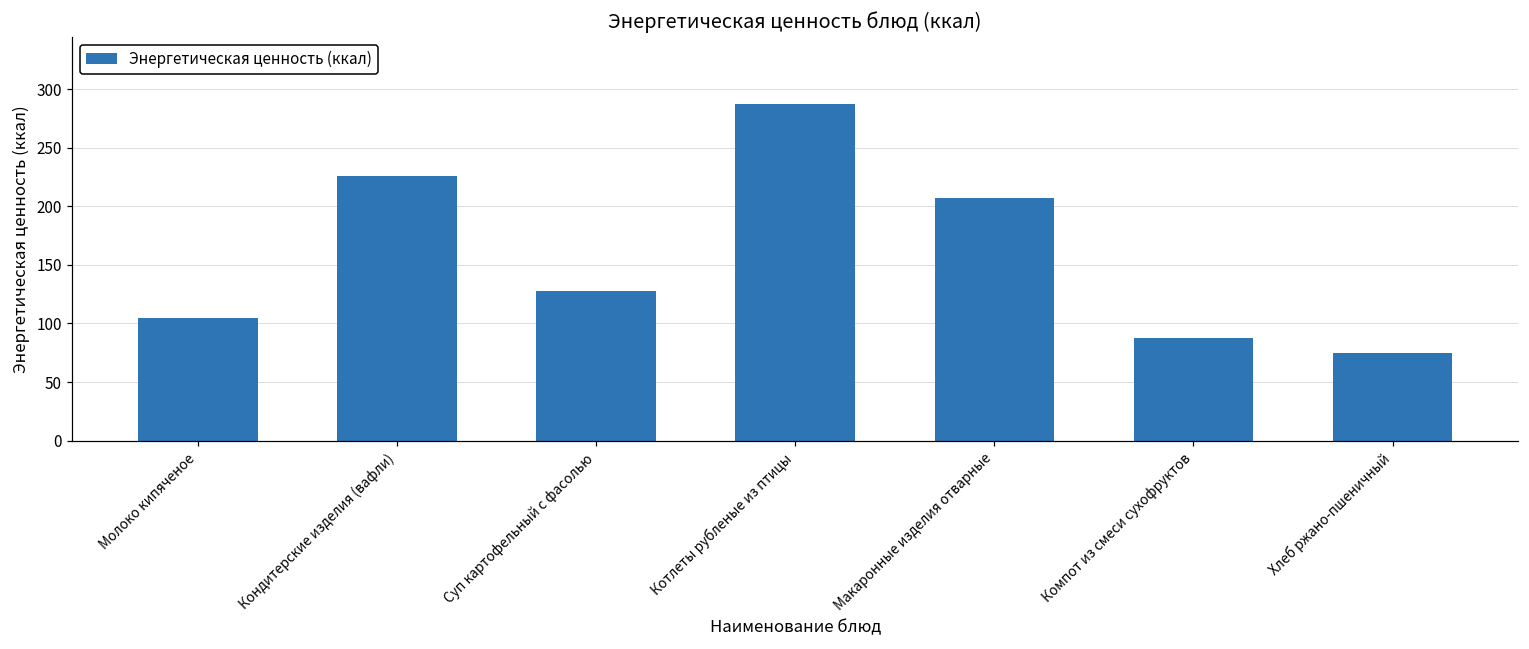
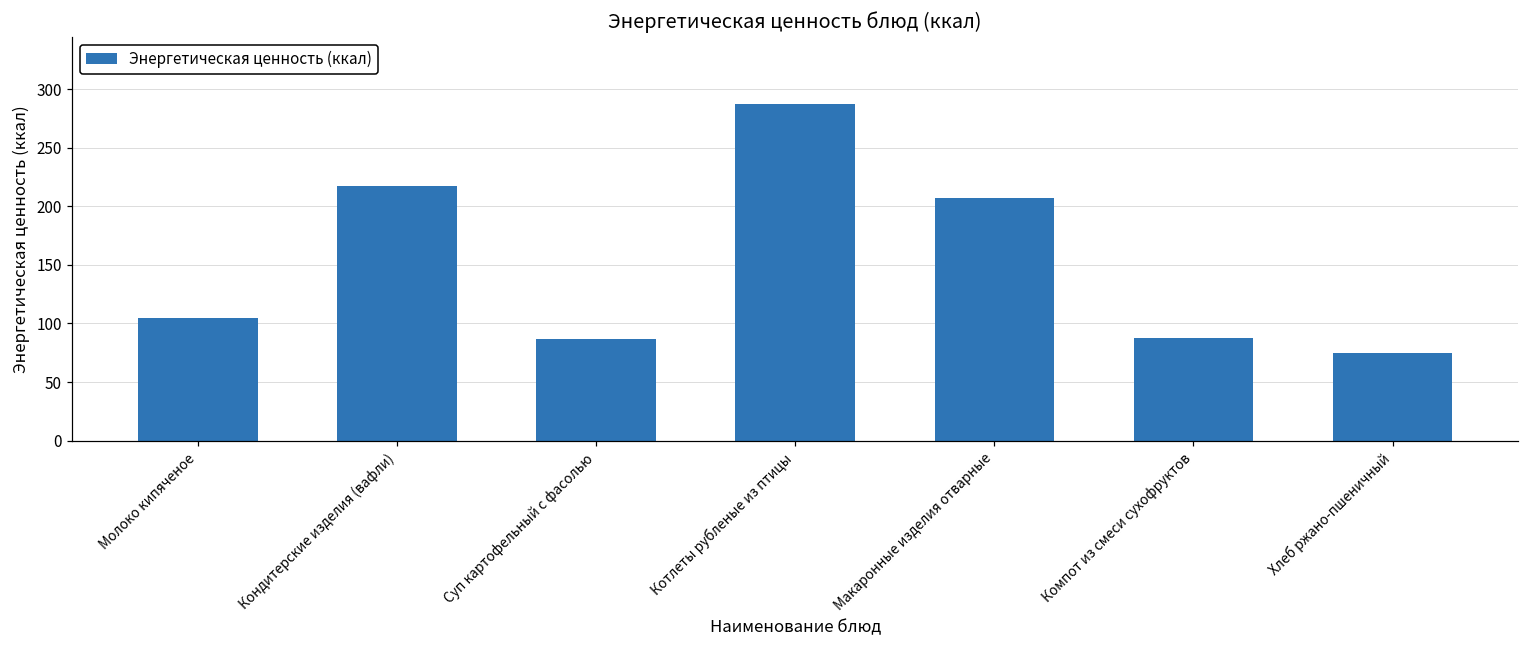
Кондитерские изделия (вафли): 226 -> 218
Суп картофельный с фасолью: 128 -> 86
